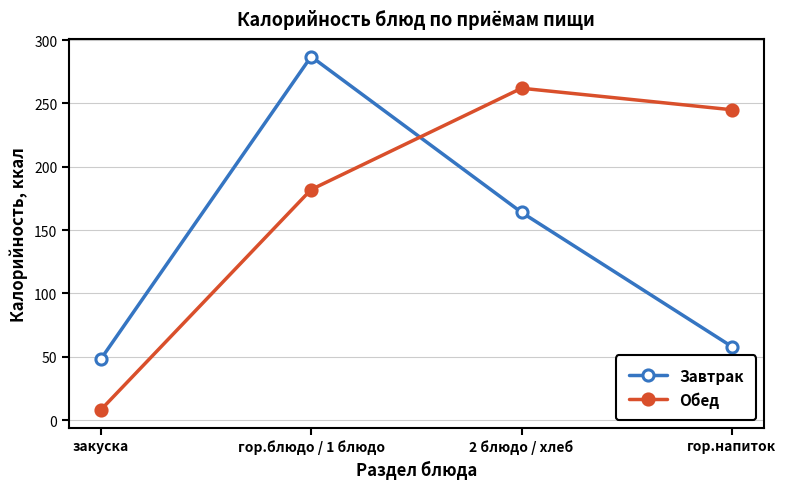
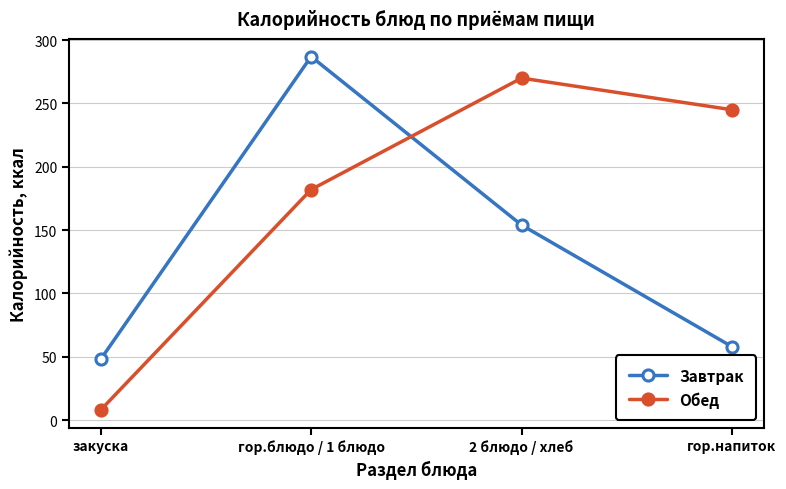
Завтрак, 2 блюдо / хлеб: 164 -> 154
Обед, 2 блюдо / хлеб: 262 -> 270
